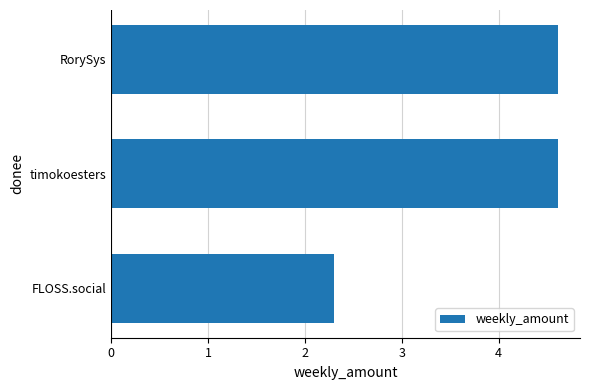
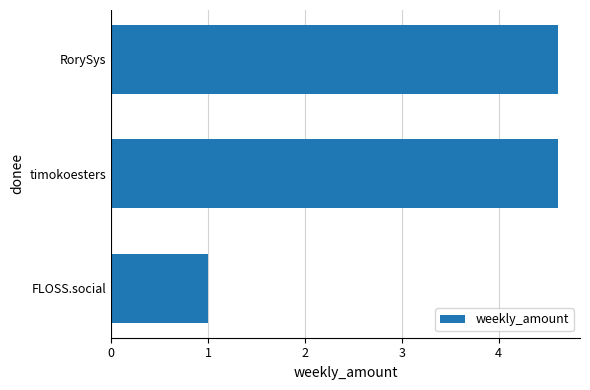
FLOSS.social: 2.3 -> 1.0
